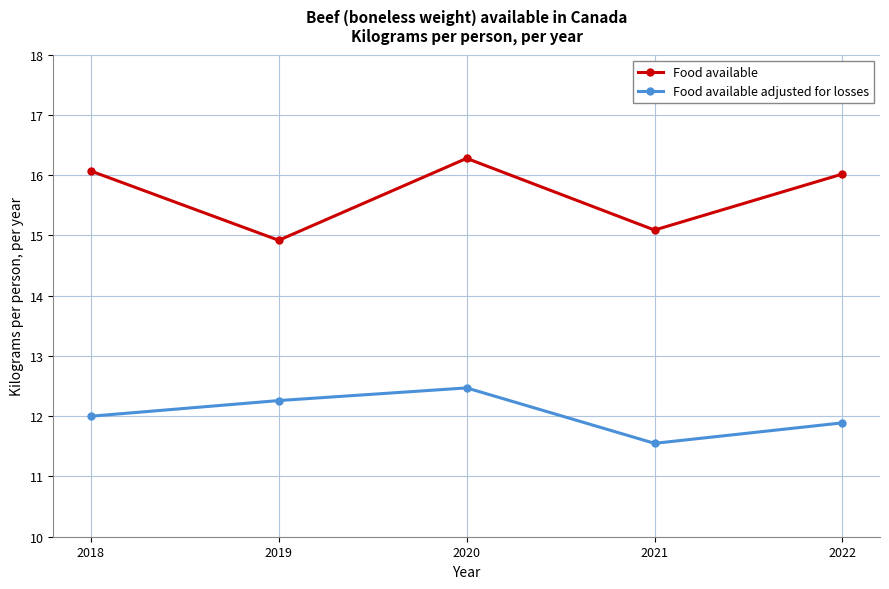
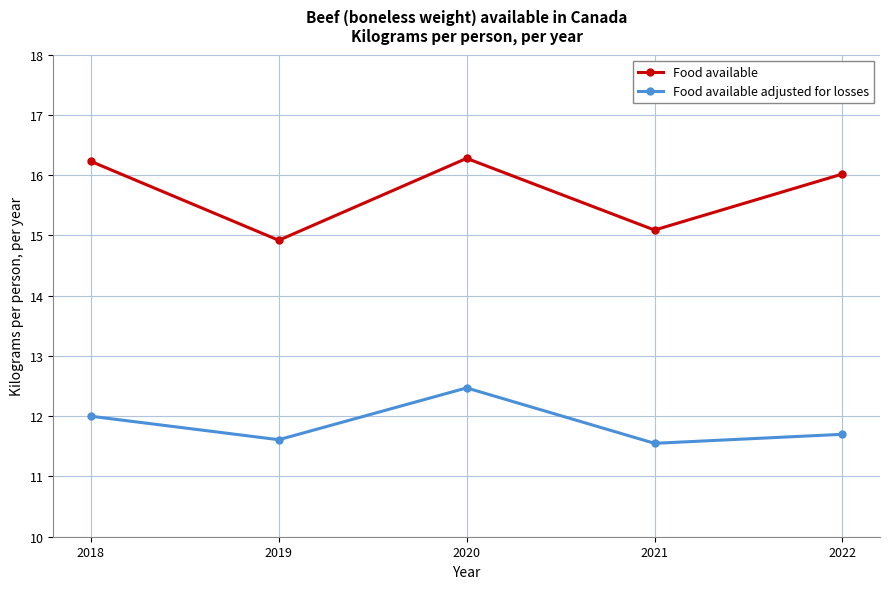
Food available, 2018: 16.1 -> 16.2
Food available adjusted for losses, 2019: 12.3 -> 11.6
Food available adjusted for losses, 2022: 11.9 -> 11.7
